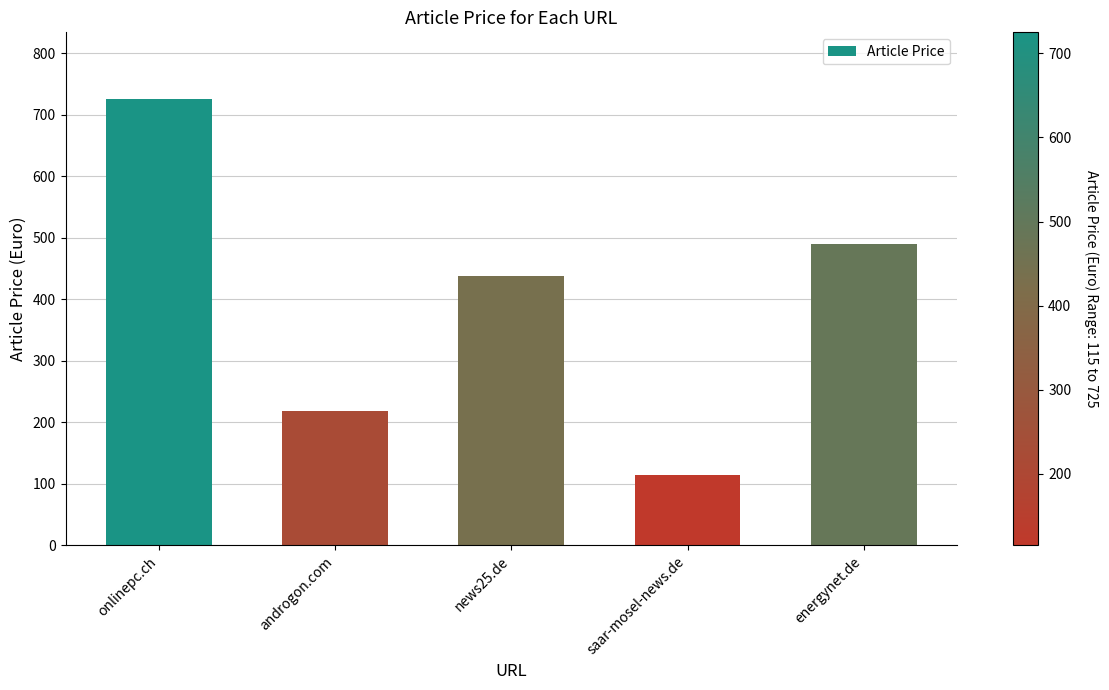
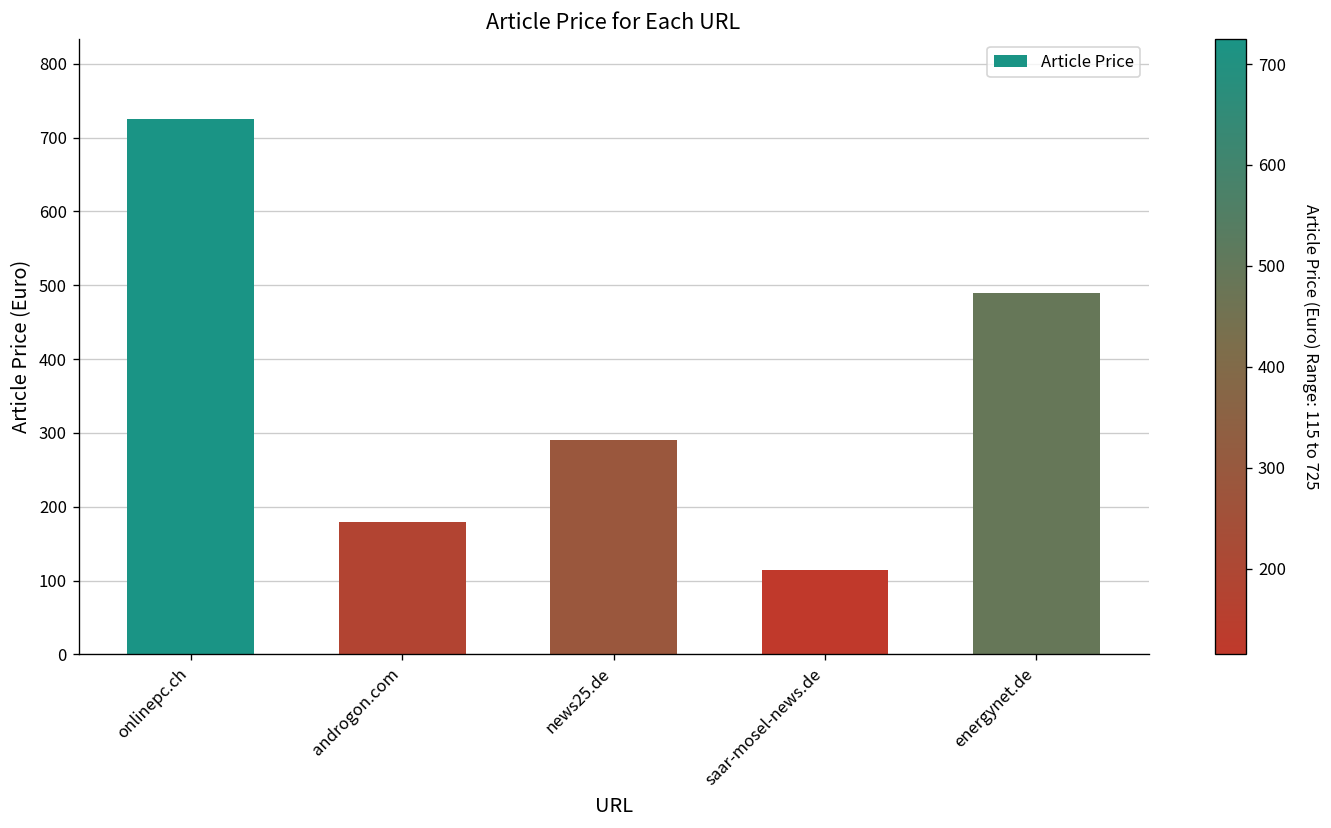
androgon.com: 220 -> 180
news25.de: 440 -> 290
